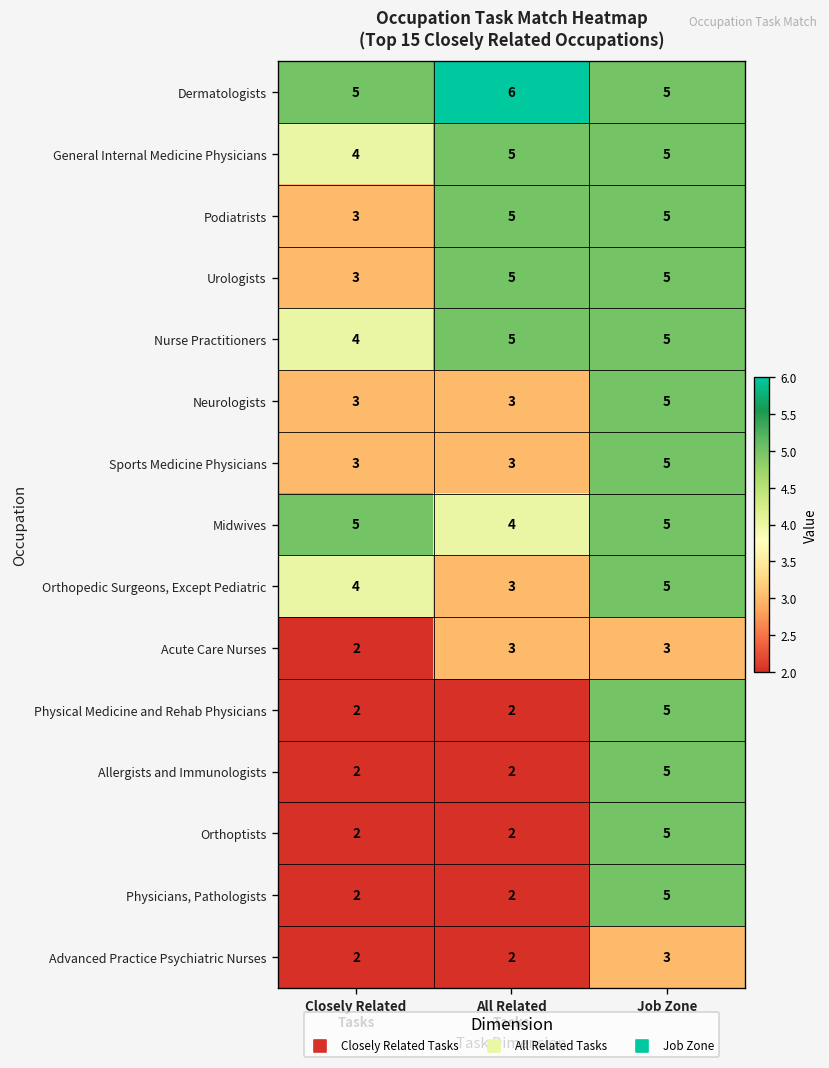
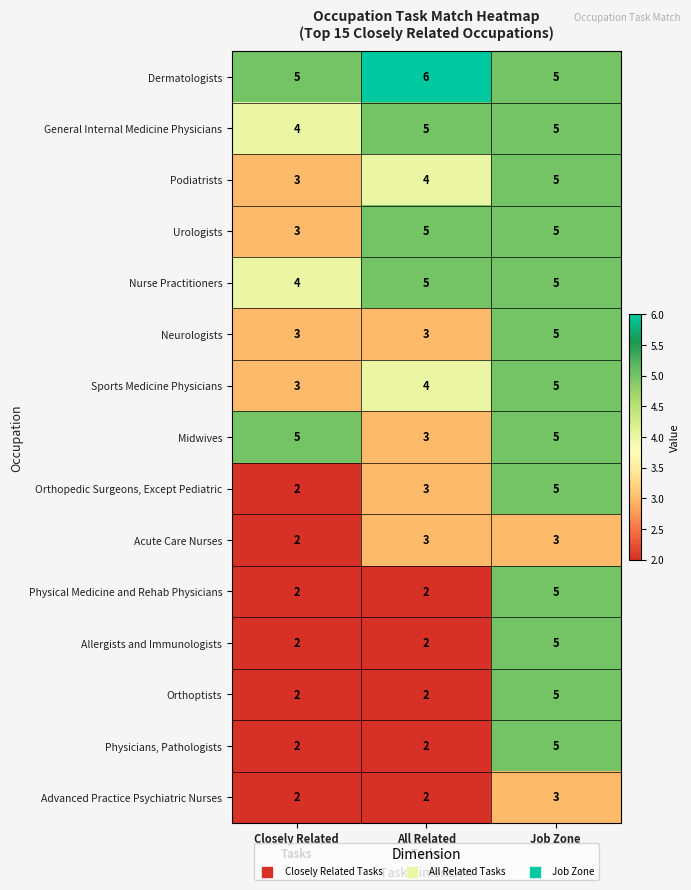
Podiatrists, All Related Tasks: 5 -> 4
Sports Medicine Physicians, All Related Tasks: 3 -> 4
Midwives, All Related Tasks: 4 -> 3
Orthopedic Surgeons, Except Pediatric, Closely Related Tasks: 4 -> 2
